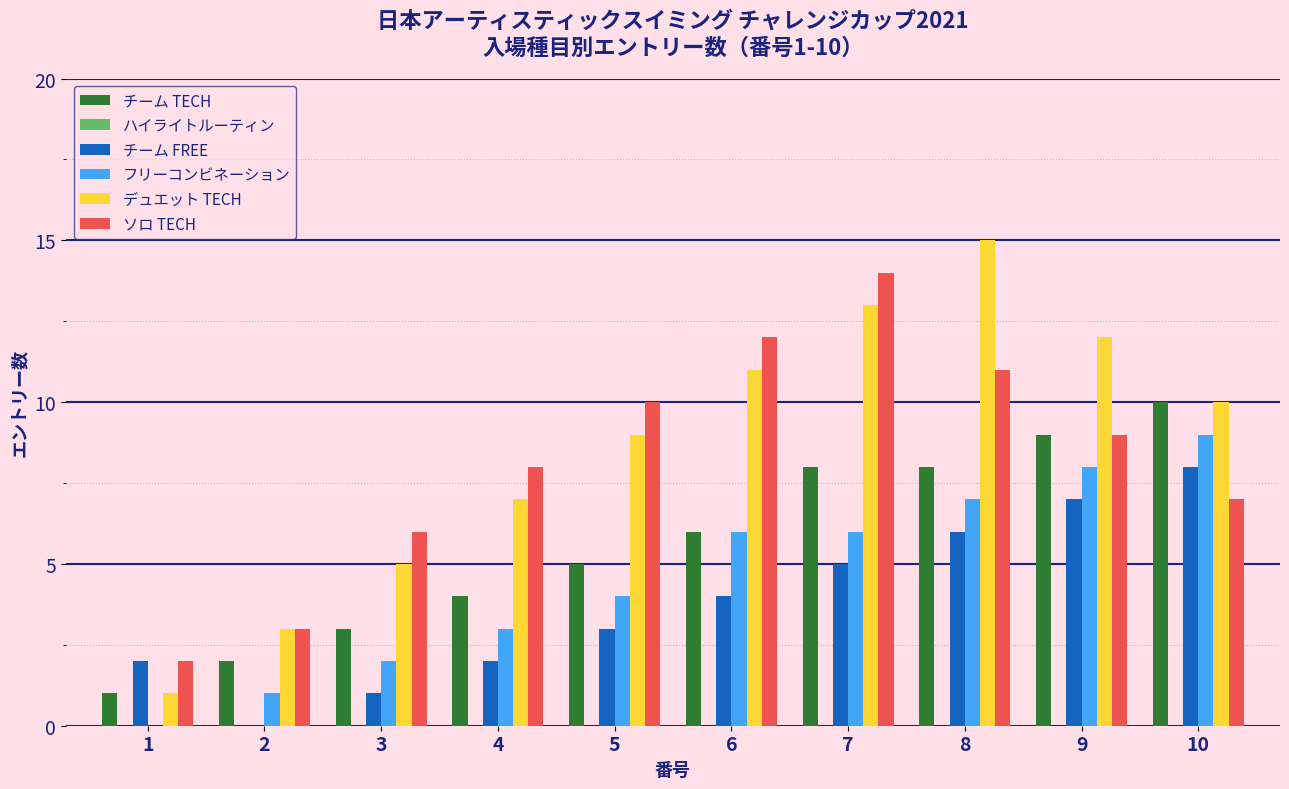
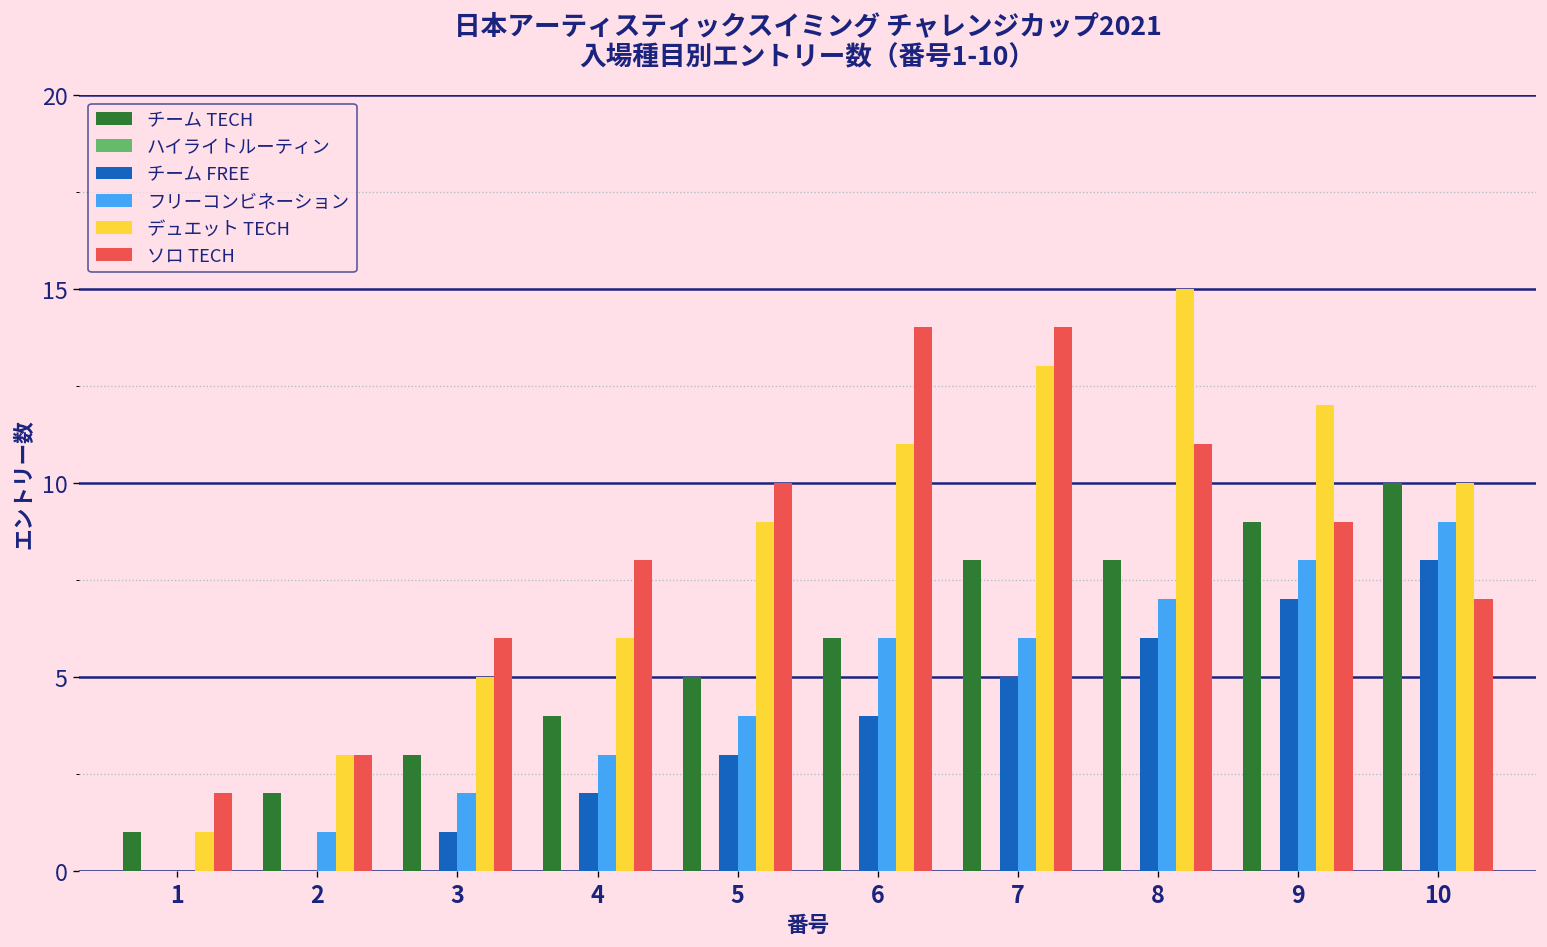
チーム FREE, 1: 2 -> 0
デュエット TECH, 4: 7 -> 6
ソロ TECH, 6: 12 -> 14
